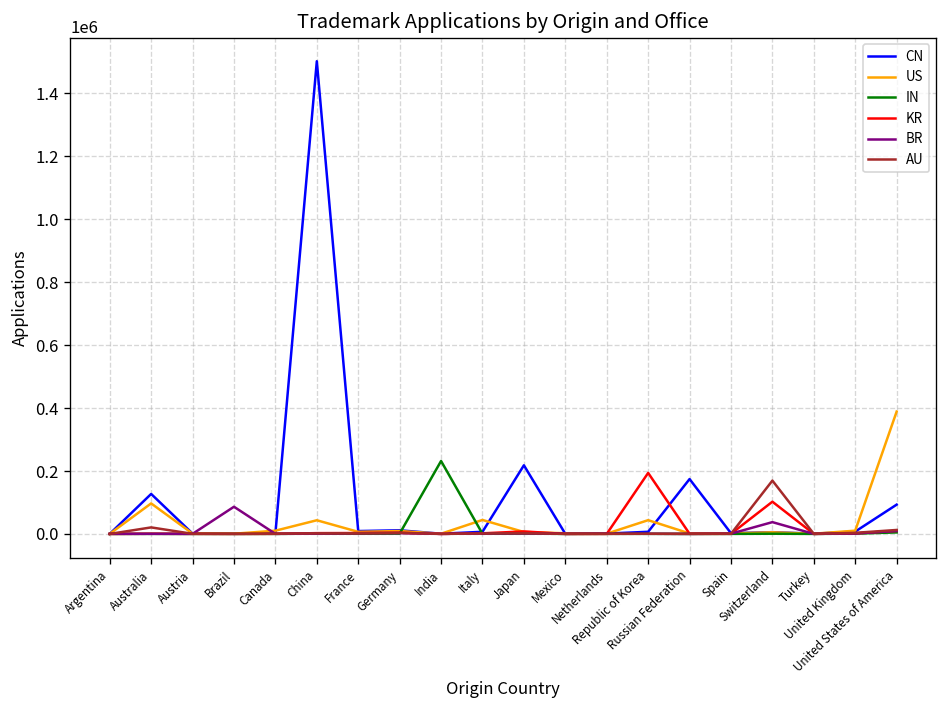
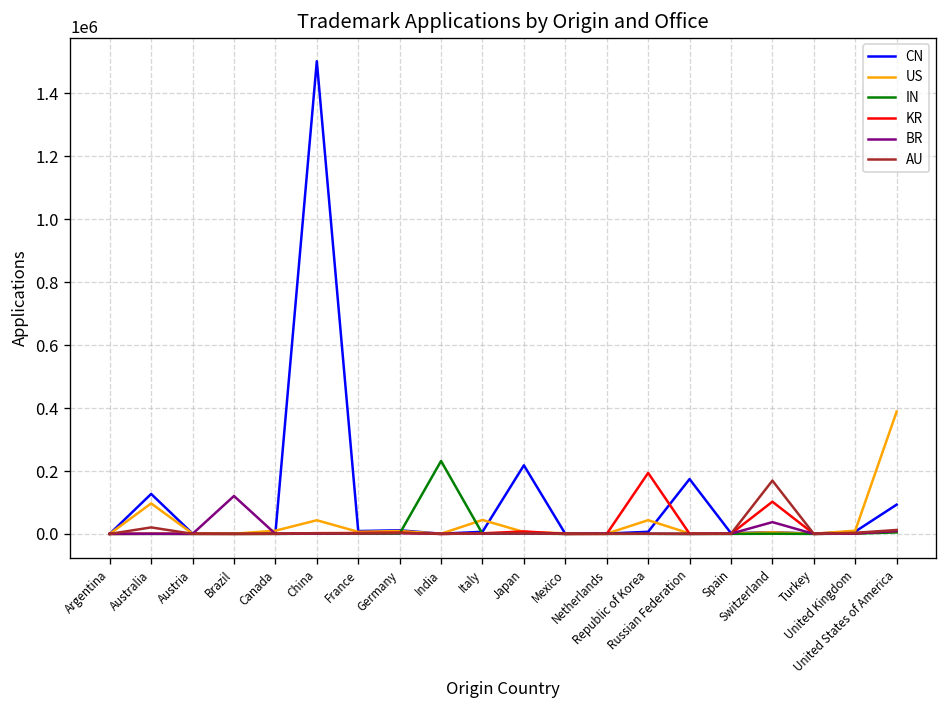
BR, Brazil: 90000 -> 120000
